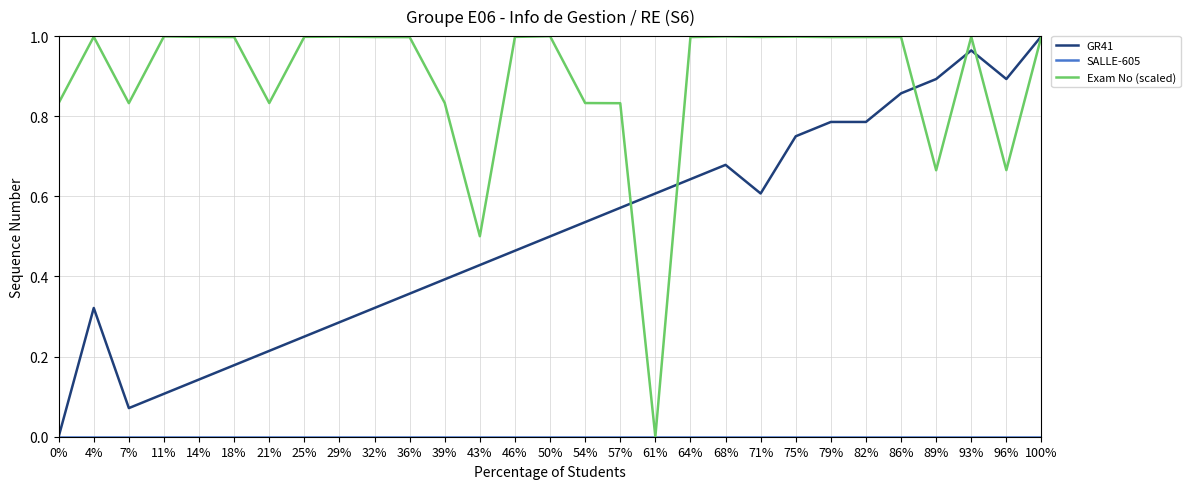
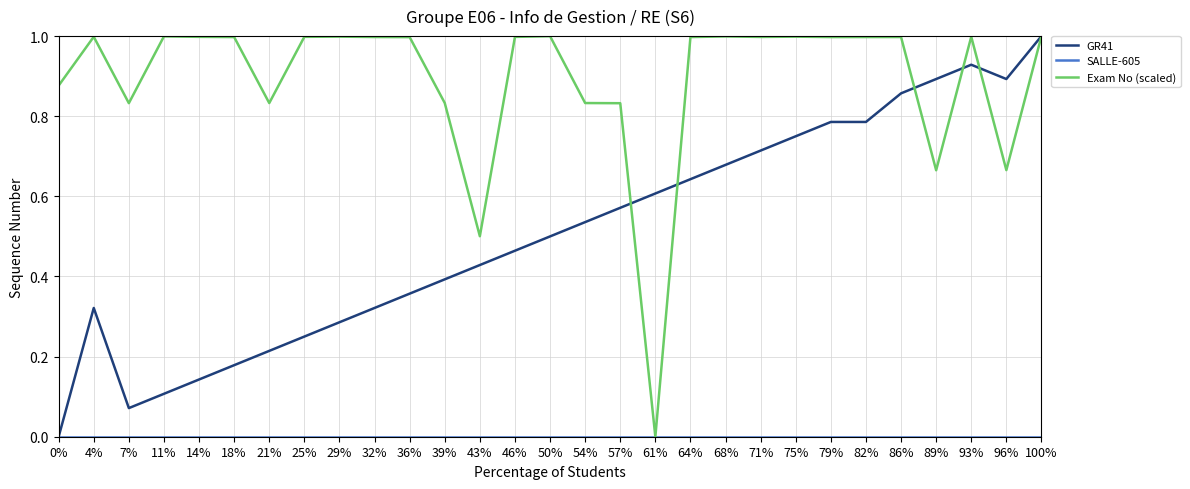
Exam No (scaled), 0%: 0.83 -> 0.88
GR41, 71%: 0.61 -> 0.71
GR41, 93%: 0.96 -> 0.93
